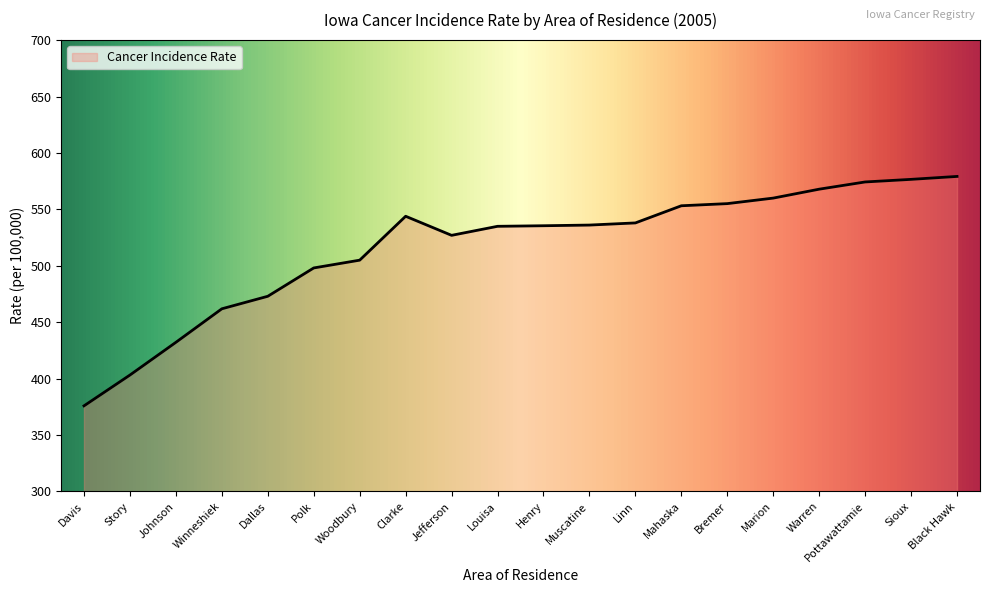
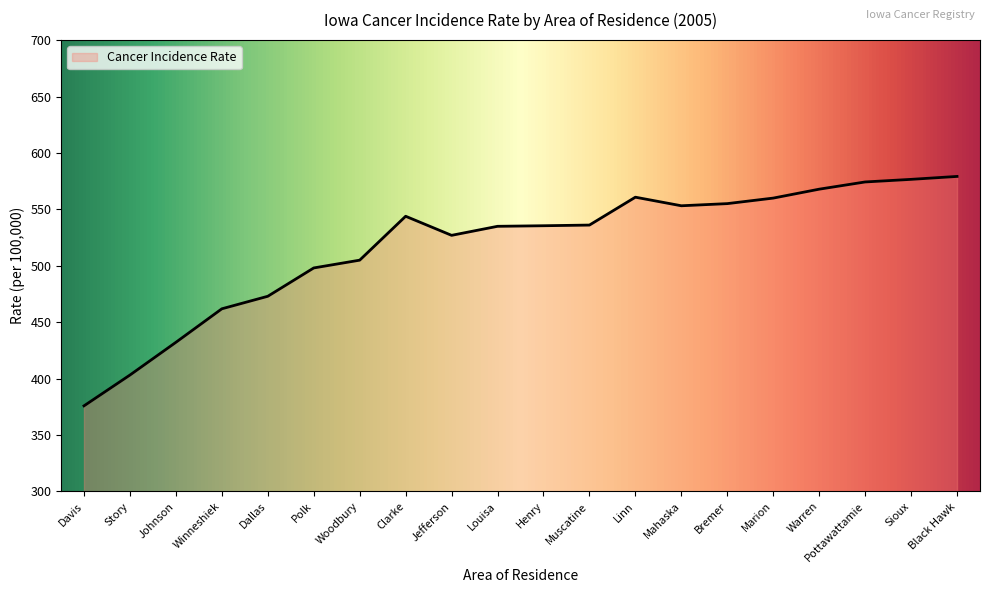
Linn: 538 -> 561
